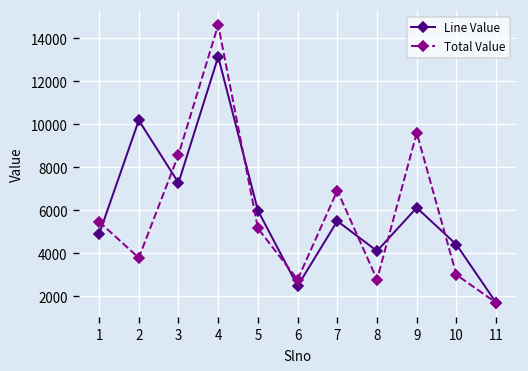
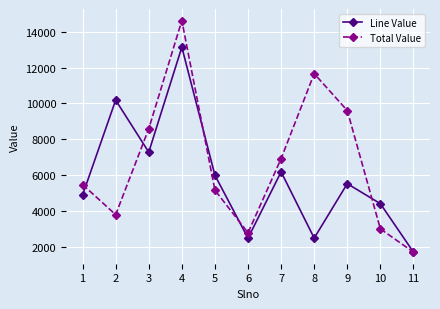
Line Value, 7: 5500 -> 6200
Line Value, 8: 4100 -> 2500
Total Value, 8: 2800 -> 11700
Line Value, 9: 6100 -> 5500
